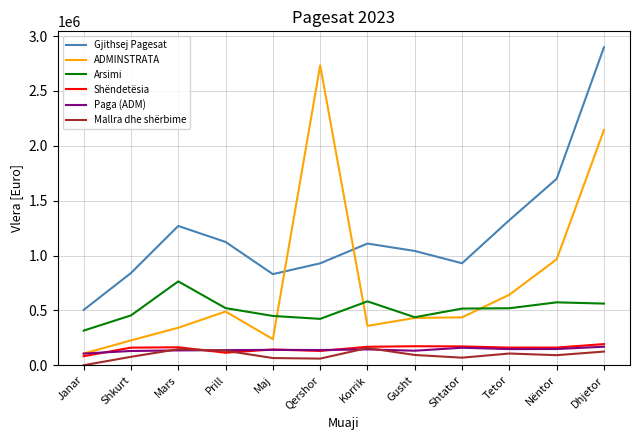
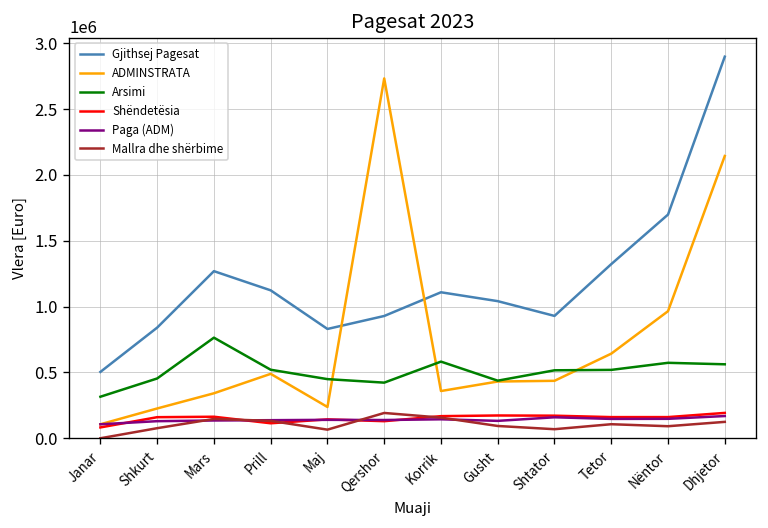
Mallra dhe shërbime, Qershor: 60000 -> 190000
